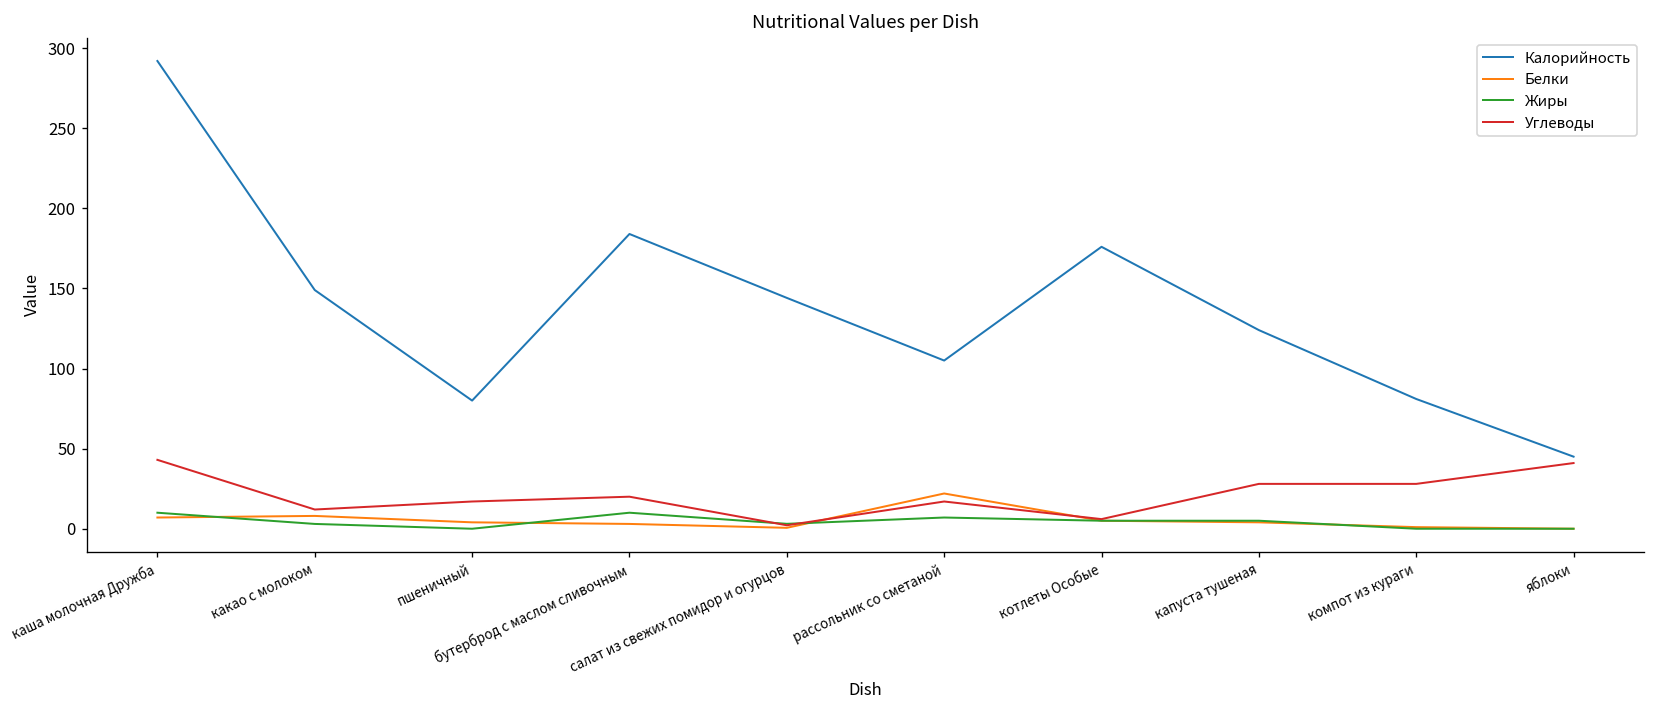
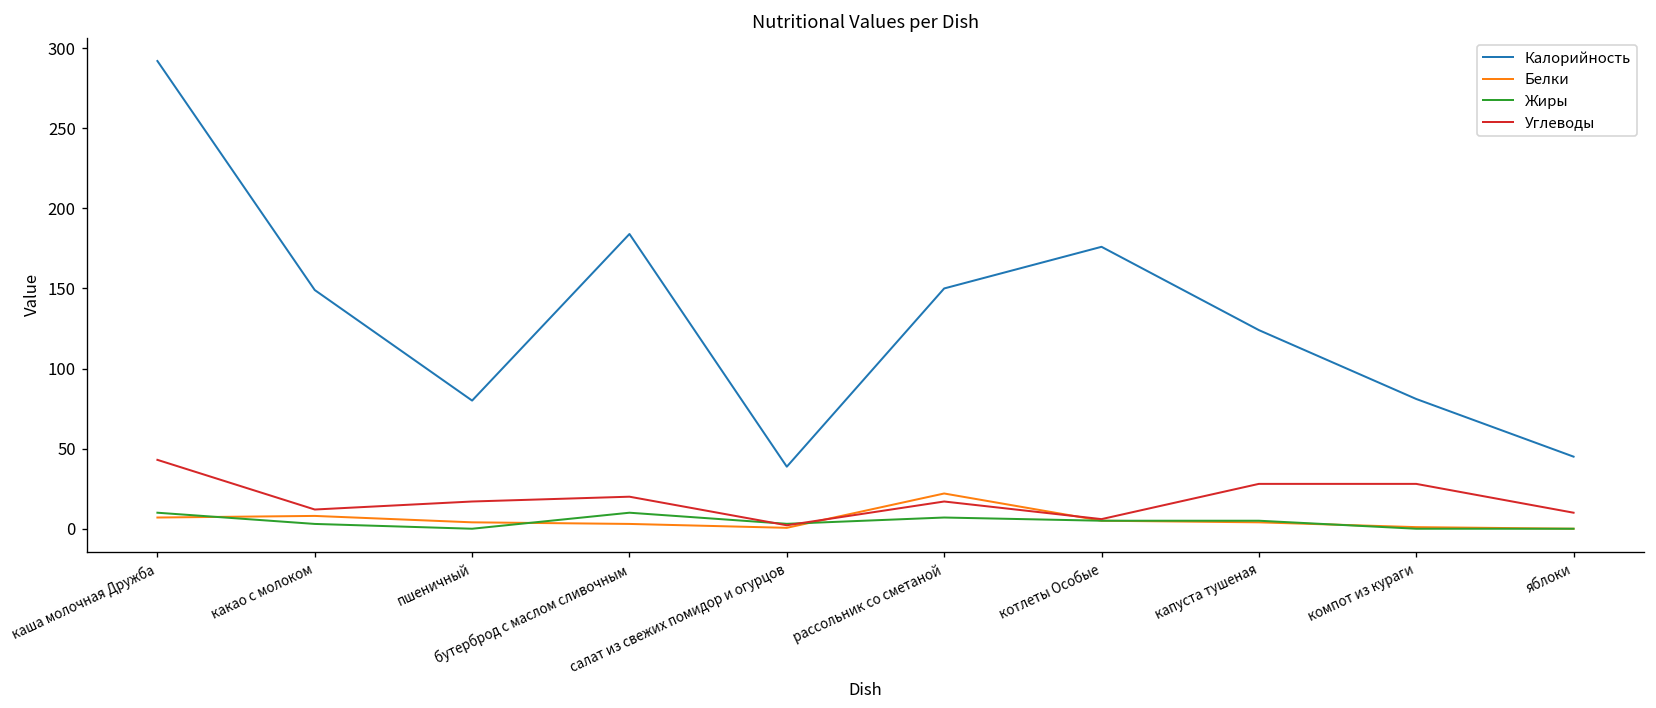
Калорийность, салат из свежих помидор и огурцов: 144 -> 39
Калорийность, рассольник со сметаной: 105 -> 150
Углеводы, яблоки: 41 -> 10
